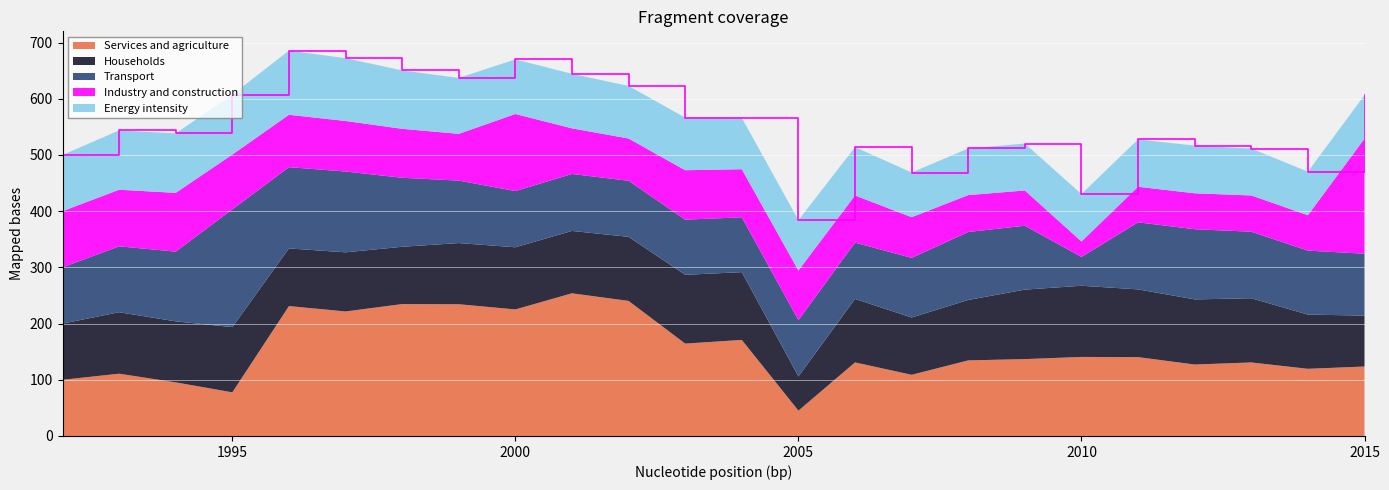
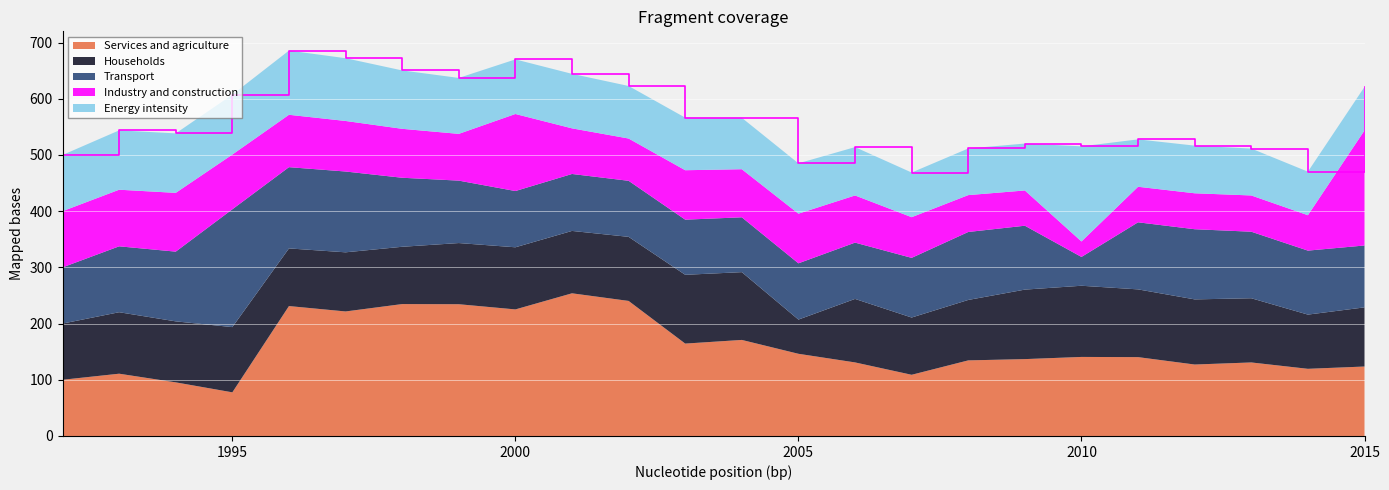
Services and agriculture, 2005: 50 -> 150
Energy intensity, 2010: 80 -> 170
Households, 2015: 90 -> 110
